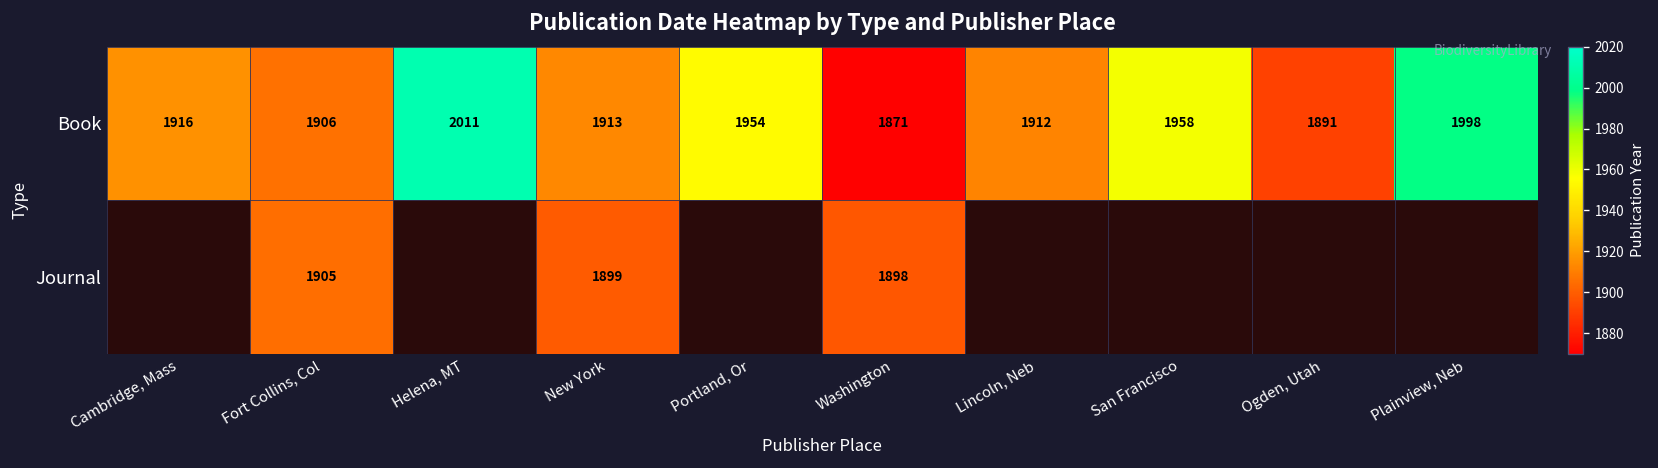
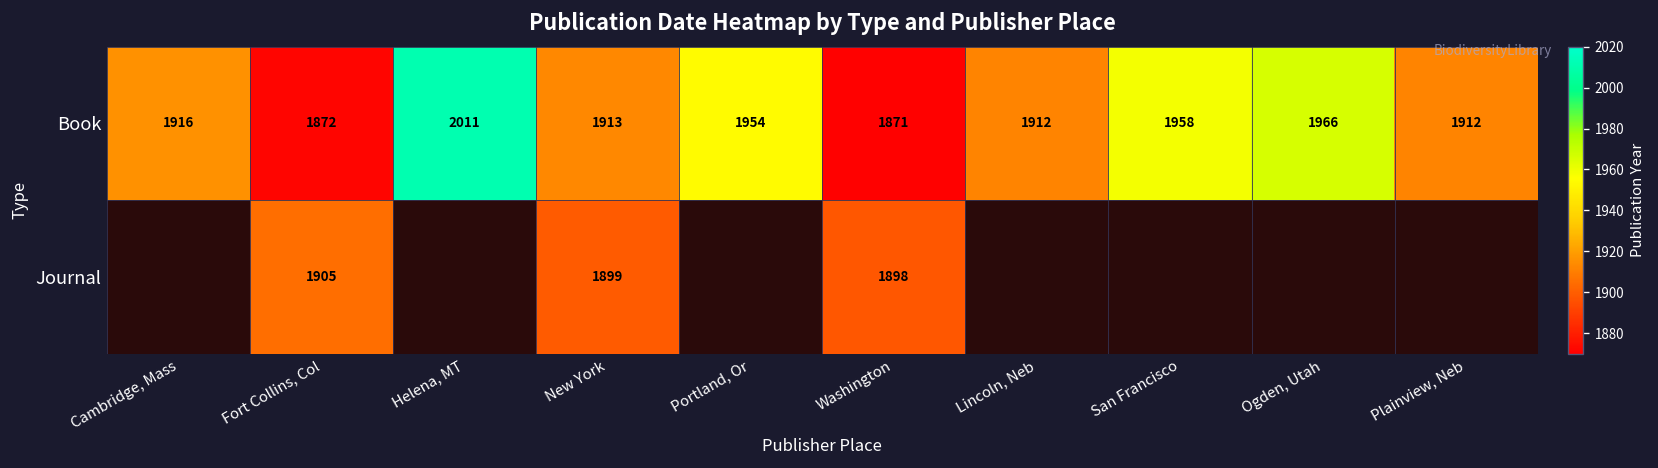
Book, Fort Collins, Col: 1906 -> 1872
Book, Ogden, Utah: 1891 -> 1966
Book, Plainview, Neb: 1998 -> 1912
